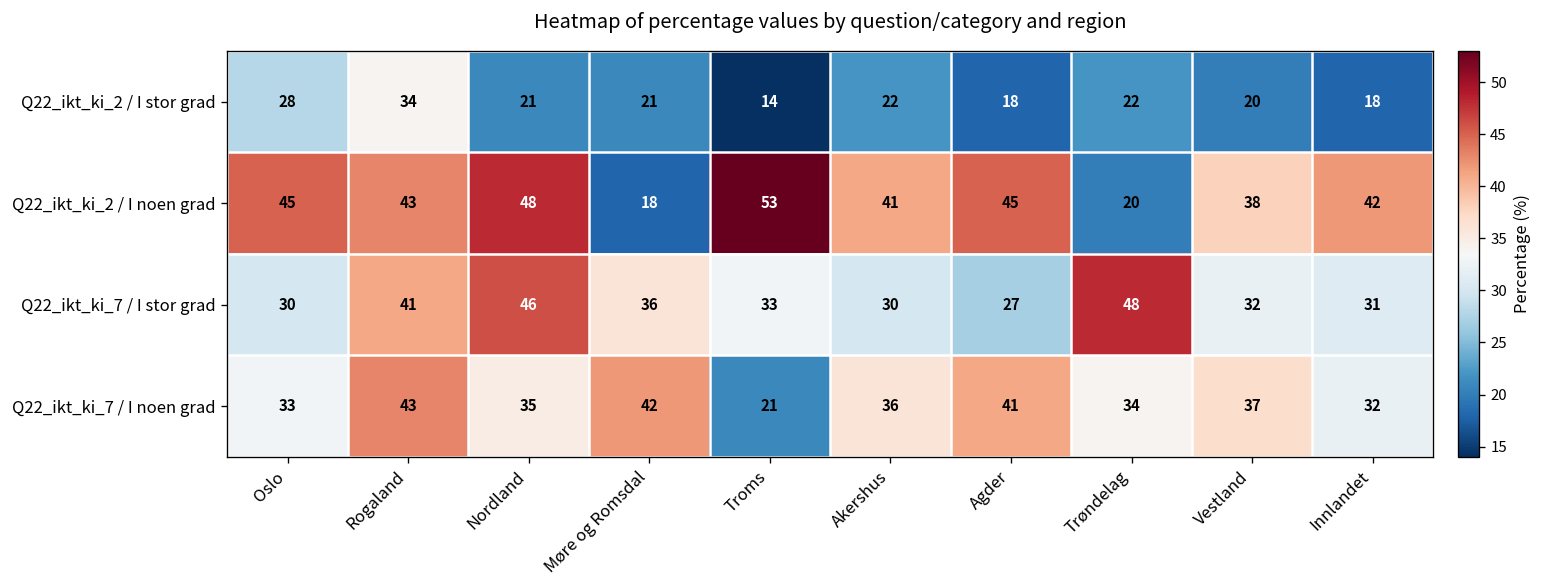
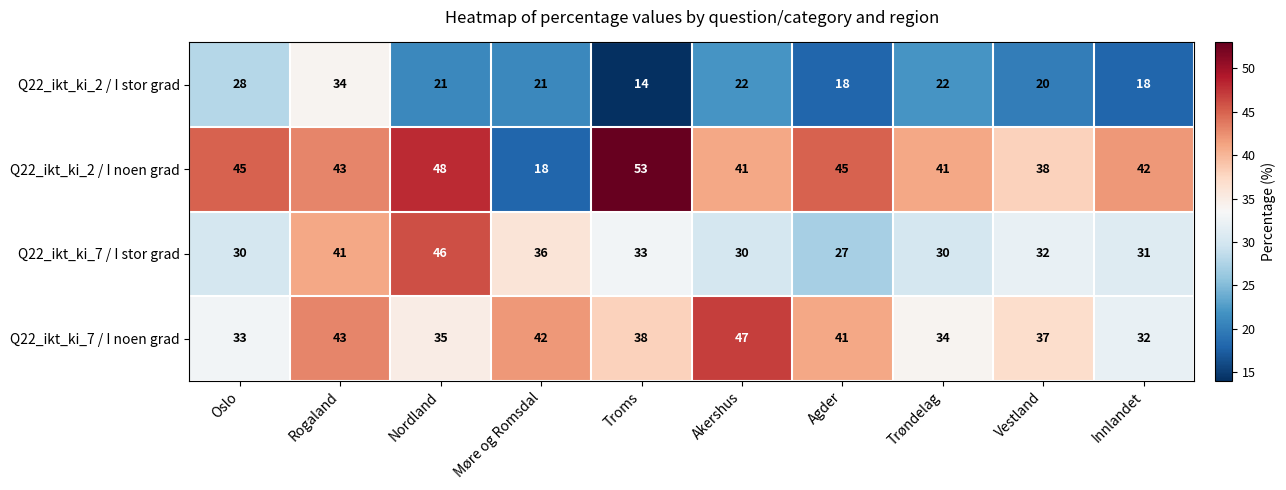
Q22_ikt_ki_2 / I noen grad, Trøndelag: 20 -> 41
Q22_ikt_ki_7 / I stor grad, Trøndelag: 48 -> 30
Q22_ikt_ki_7 / I noen grad, Troms: 21 -> 38
Q22_ikt_ki_7 / I noen grad, Akershus: 36 -> 47
